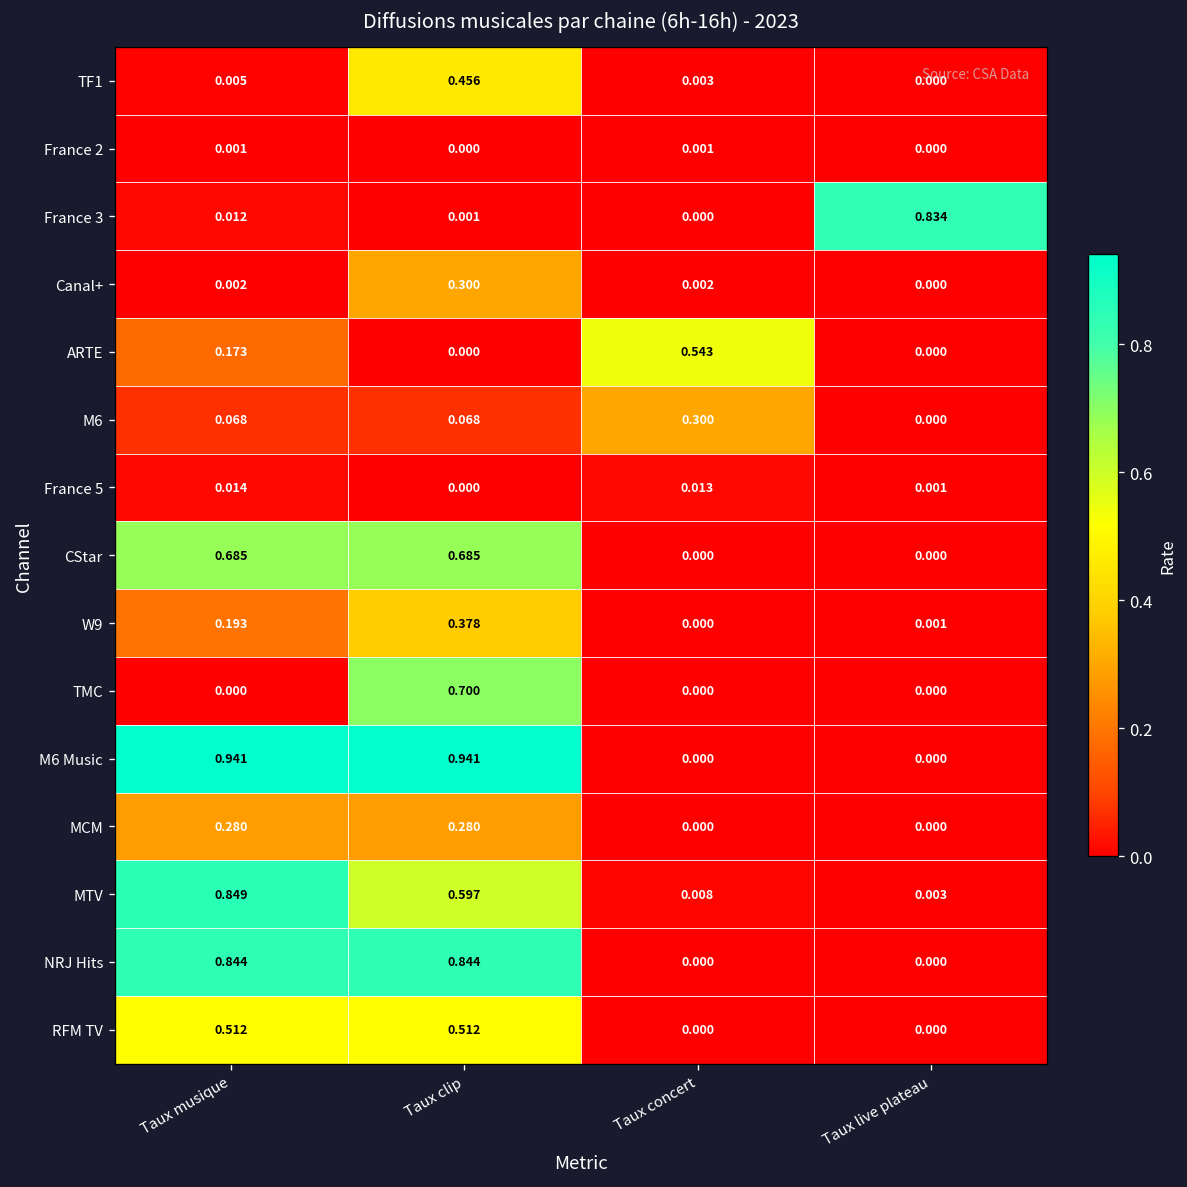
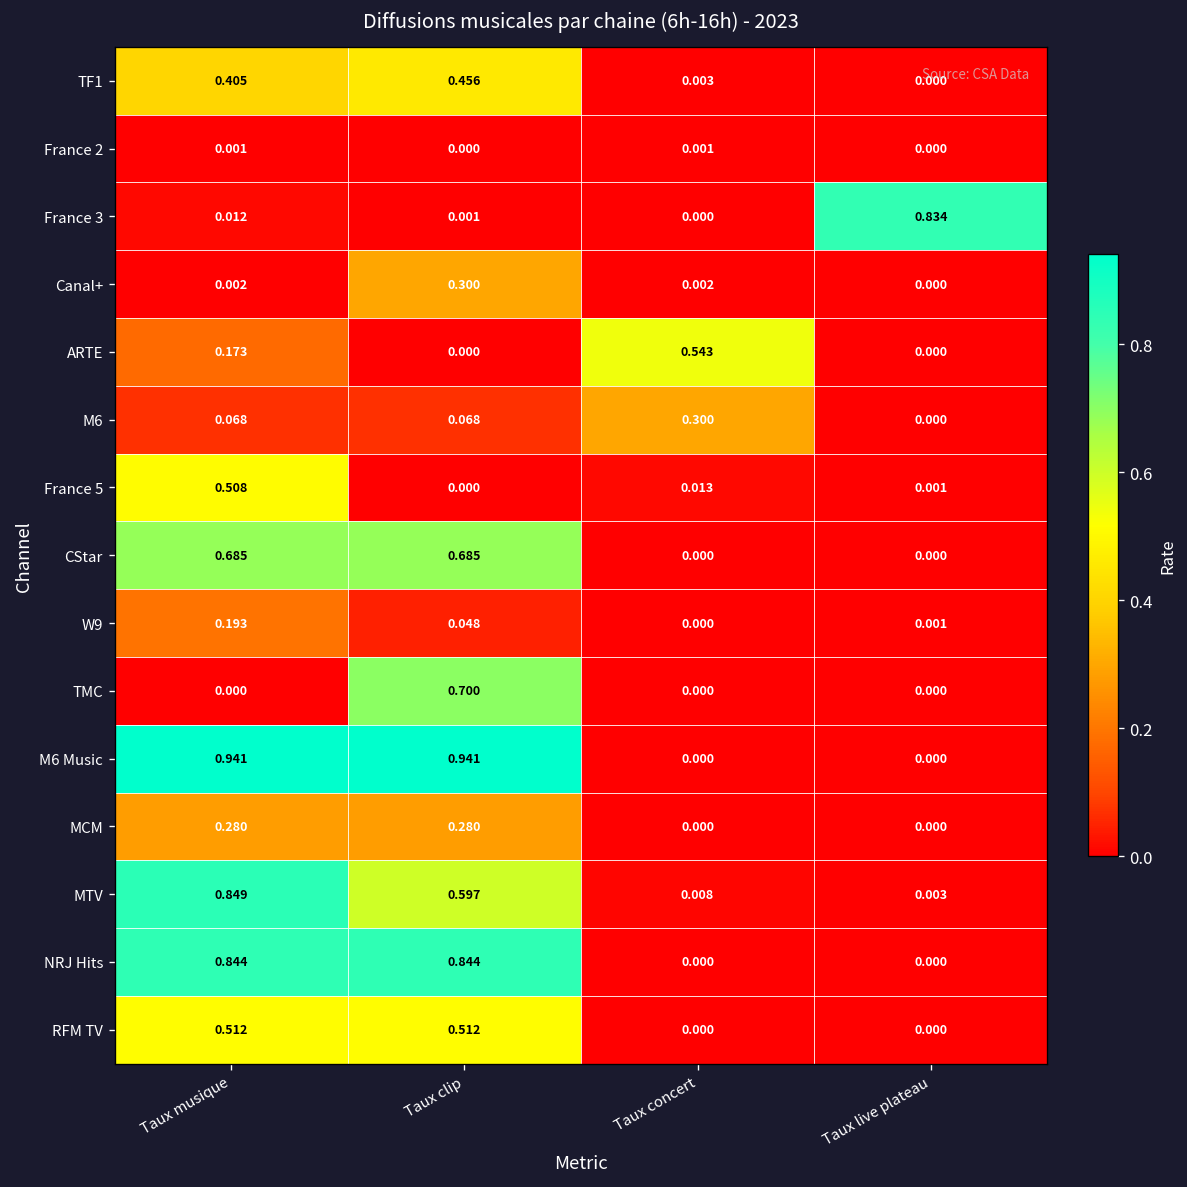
TF1, Taux musique: 0.005 -> 0.405
France 5, Taux musique: 0.014 -> 0.508
W9, Taux clip: 0.378 -> 0.048
